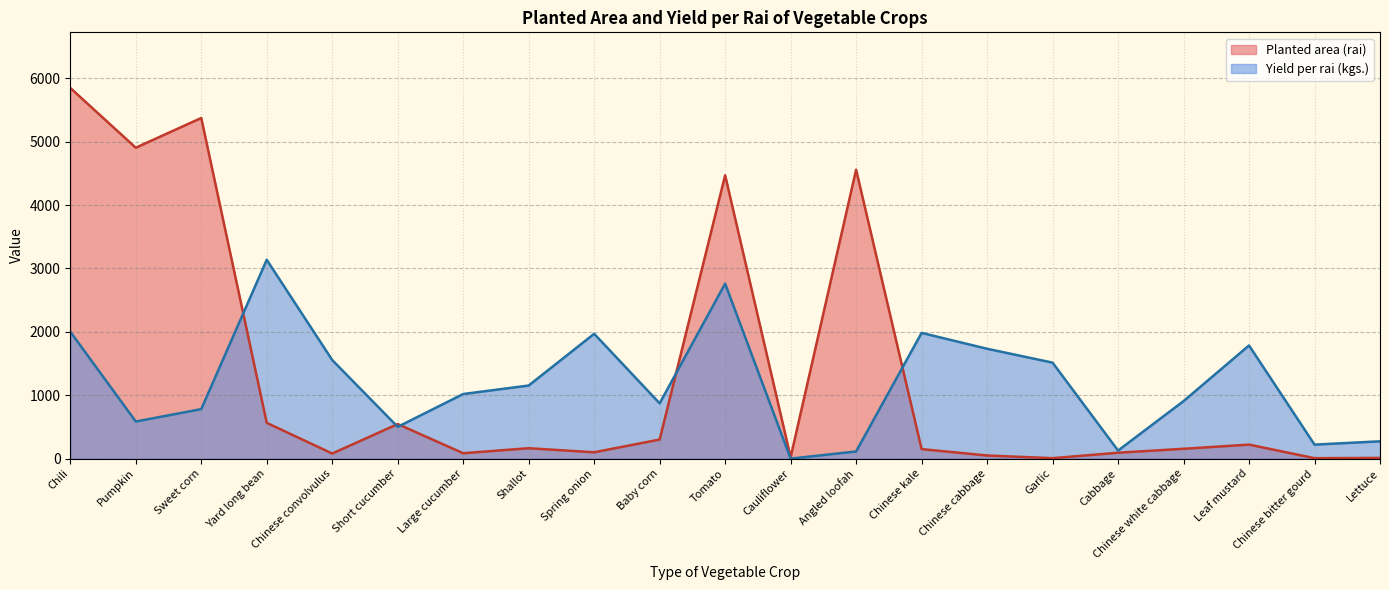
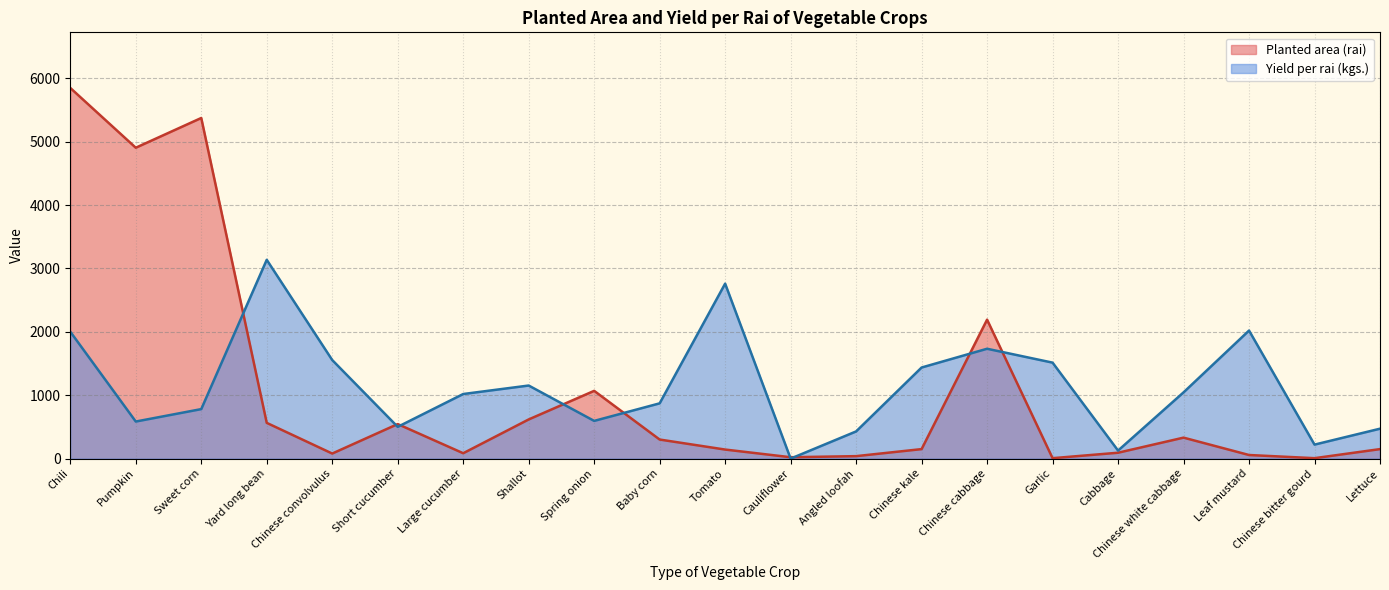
Planted area (rai), Shallot: 200 -> 600
Planted area (rai), Spring onion: 100 -> 1100
Yield per rai (kgs.), Spring onion: 2000 -> 600
Planted area (rai), Tomato: 4500 -> 100
Planted area (rai), Angled loofah: 4600 -> 0
Yield per rai (kgs.), Angled loofah: 100 -> 400
Yield per rai (kgs.), Chinese kale: 2000 -> 1400
Planted area (rai), Chinese cabbage: 0 -> 2200
Planted area (rai), Chinese white cabbage: 200 -> 300
Yield per rai (kgs.), Chinese white cabbage: 900 -> 1000
Planted area (rai), Leaf mustard: 200 -> 100
Yield per rai (kgs.), Leaf mustard: 1800 -> 2000
Planted area (rai), Lettuce: 0 -> 200
Yield per rai (kgs.), Lettuce: 300 -> 500
